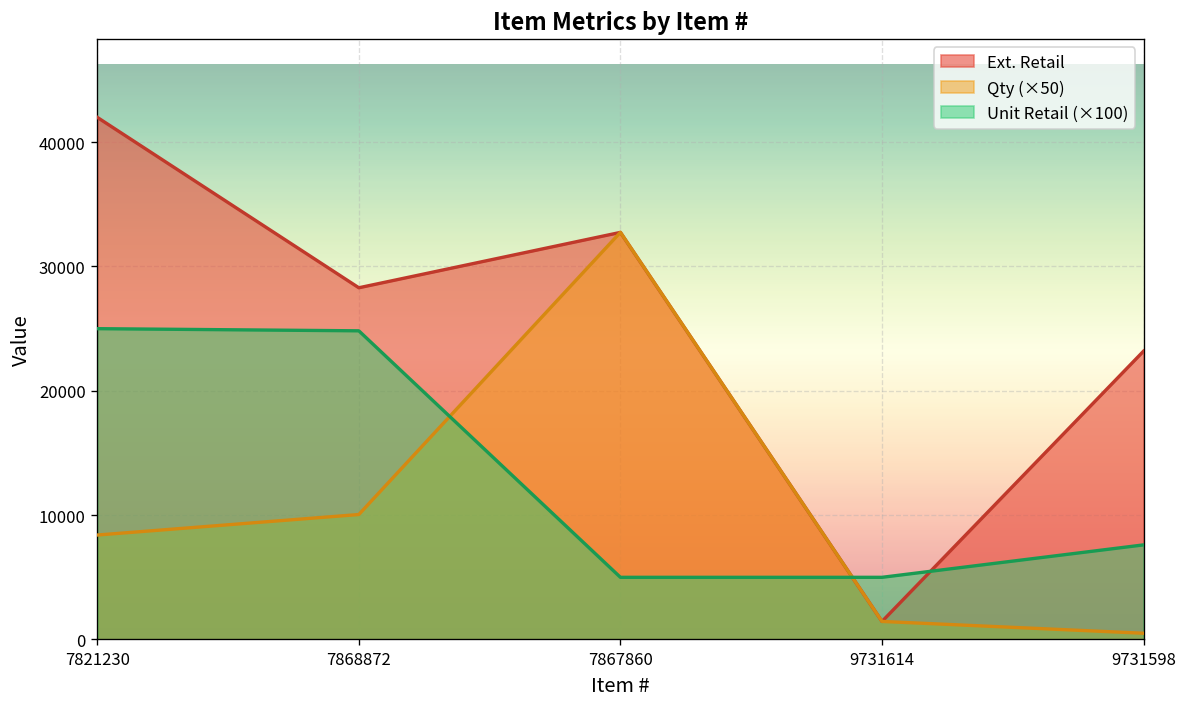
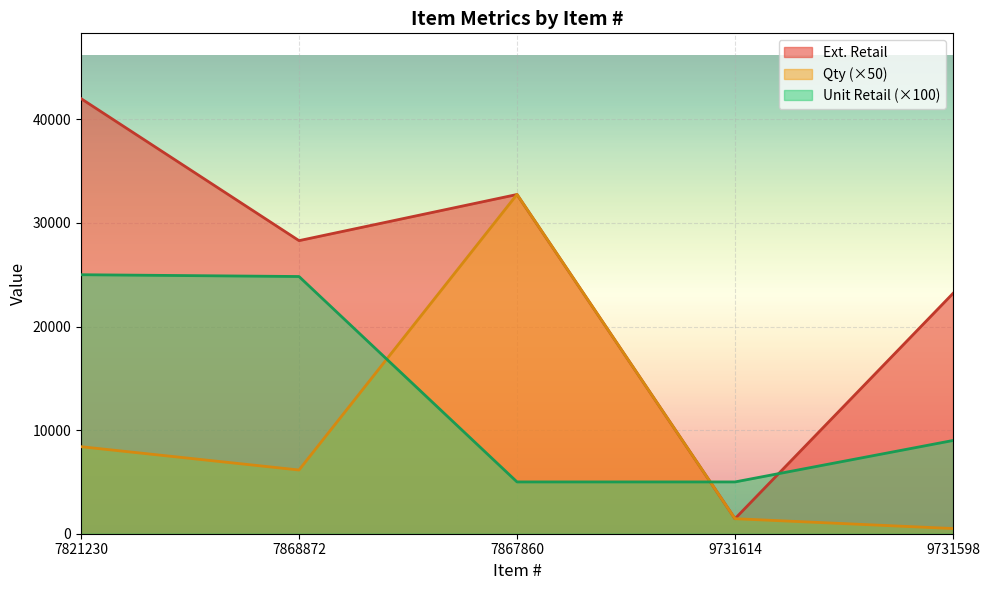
Qty (×50), 7868872: 10100 -> 6200
Unit Retail (×100), 9731598: 7600 -> 9000
